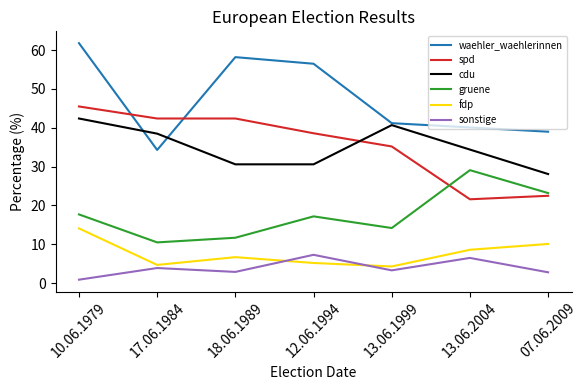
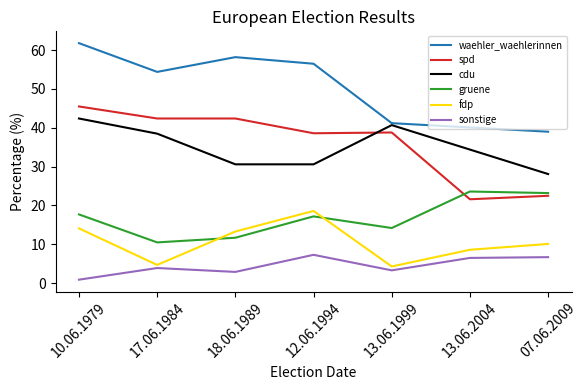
waehler_waehlerinnen, 17.06.1984: 34 -> 54
fdp, 18.06.1989: 7 -> 13
fdp, 12.06.1994: 5 -> 19
spd, 13.06.1999: 35 -> 39
gruene, 13.06.2004: 29 -> 24
sonstige, 07.06.2009: 3 -> 7
